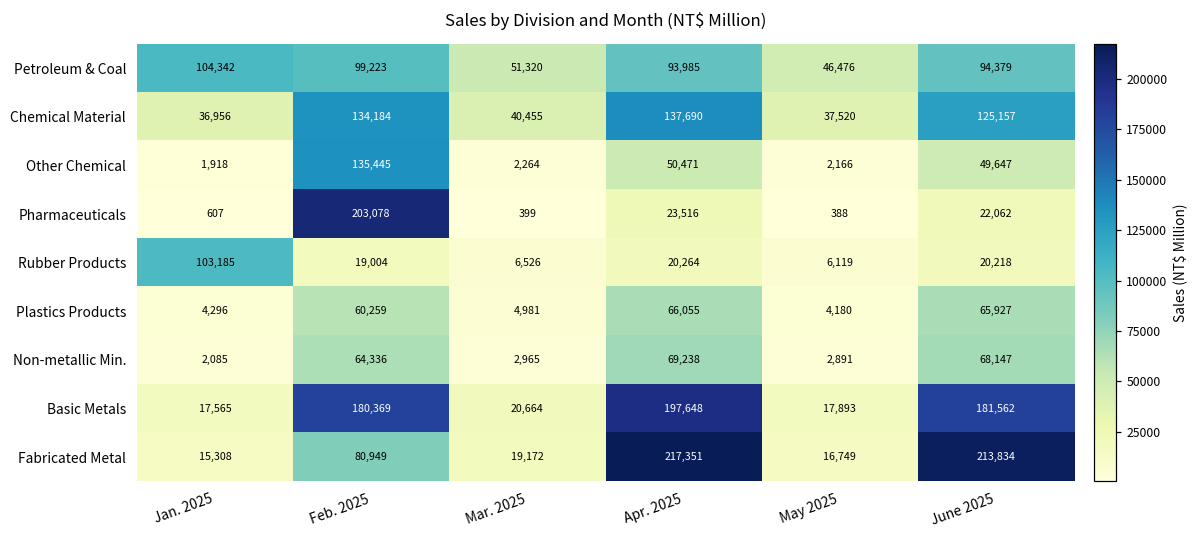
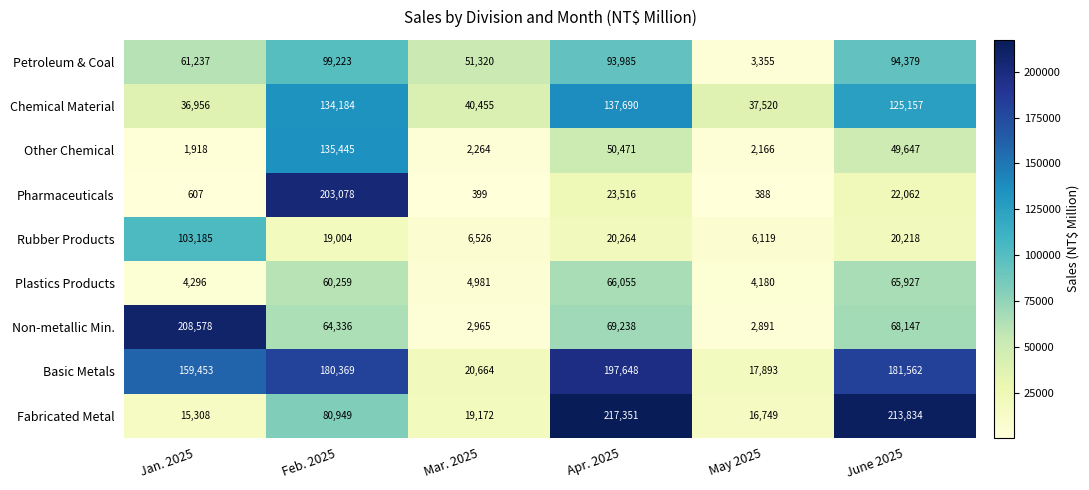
Petroleum & Coal, Jan. 2025: 104,342 -> 61,237
Petroleum & Coal, May 2025: 46,476 -> 3,355
Non-metallic Min., Jan. 2025: 2,085 -> 208,578
Basic Metals, Jan. 2025: 17,565 -> 159,453
